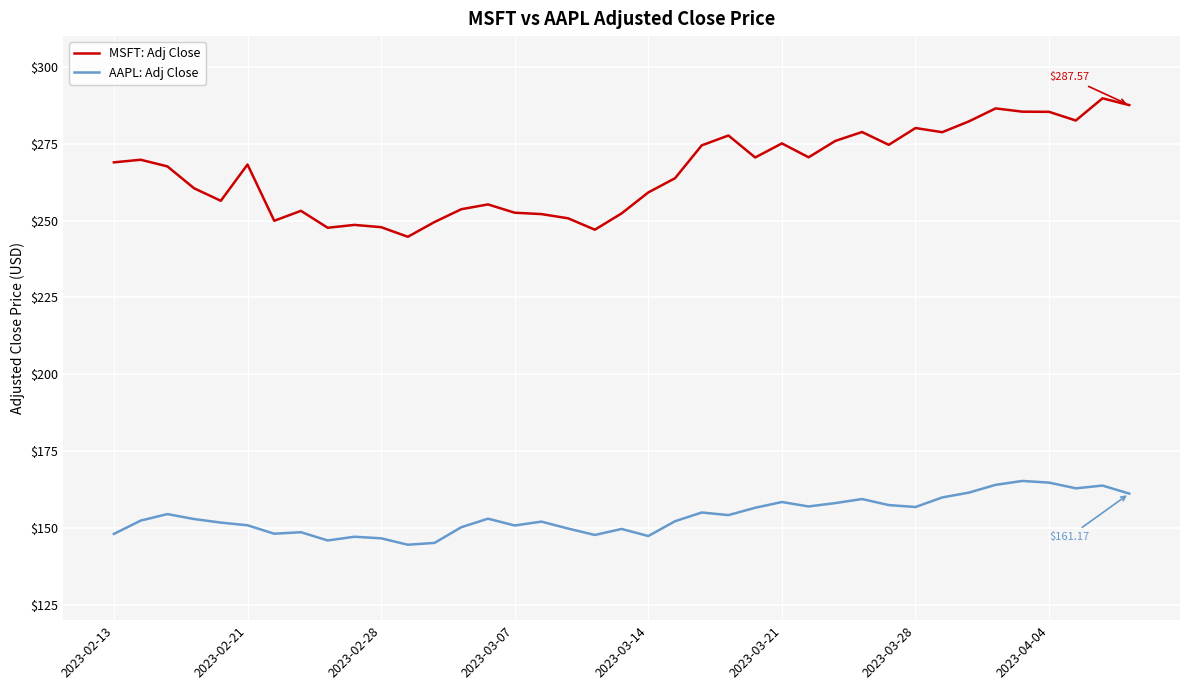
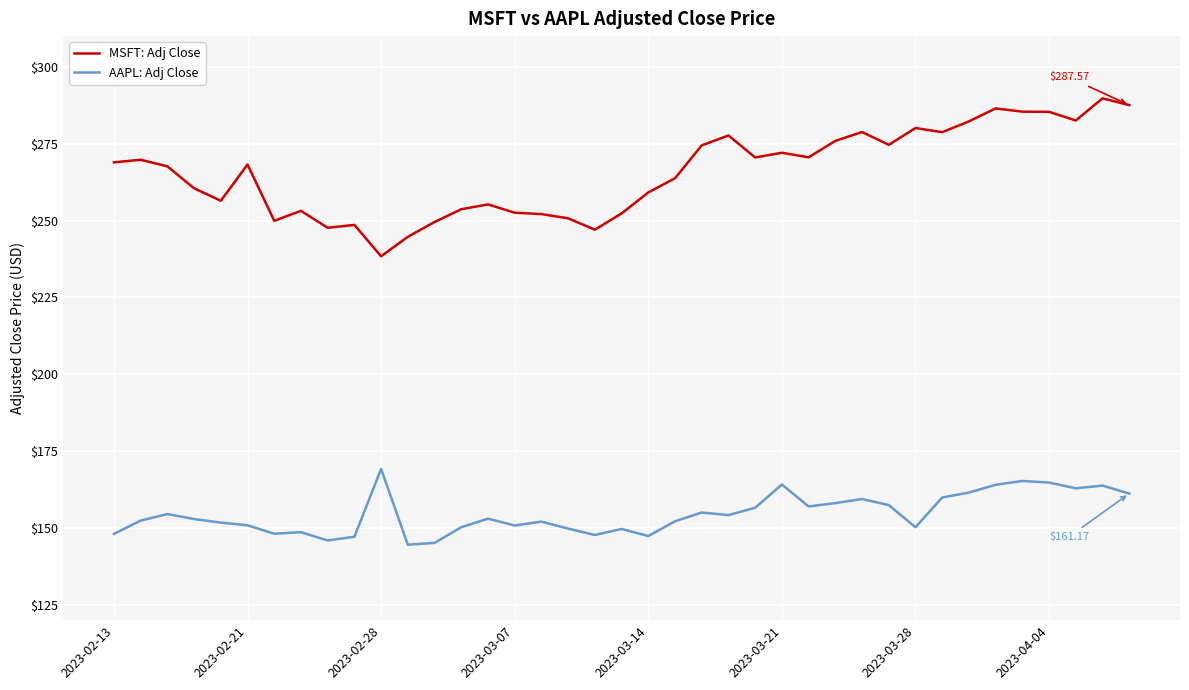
MSFT: Adj Close, 2023-02-28: $248 -> $238
AAPL: Adj Close, 2023-02-28: $147 -> $169
MSFT: Adj Close, 2023-03-21: $275 -> $272
AAPL: Adj Close, 2023-03-21: $158 -> $164
AAPL: Adj Close, 2023-03-28: $157 -> $150
